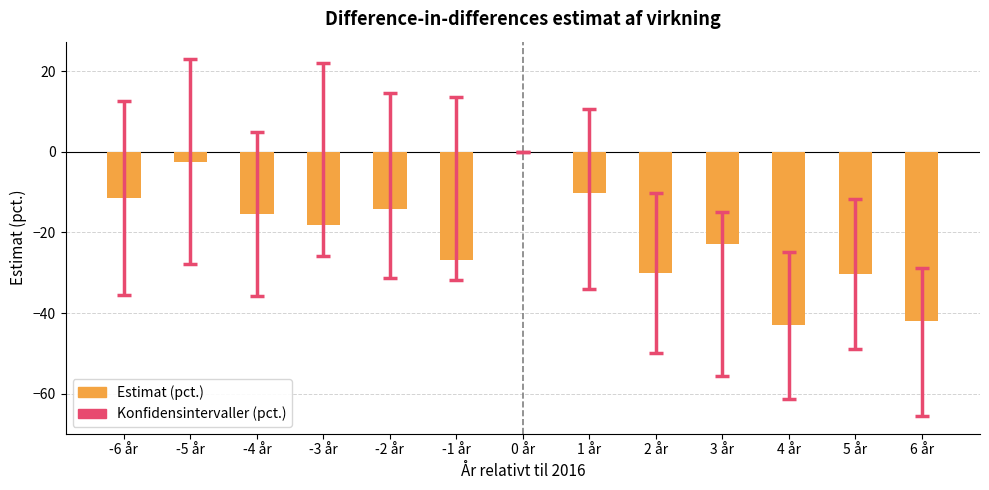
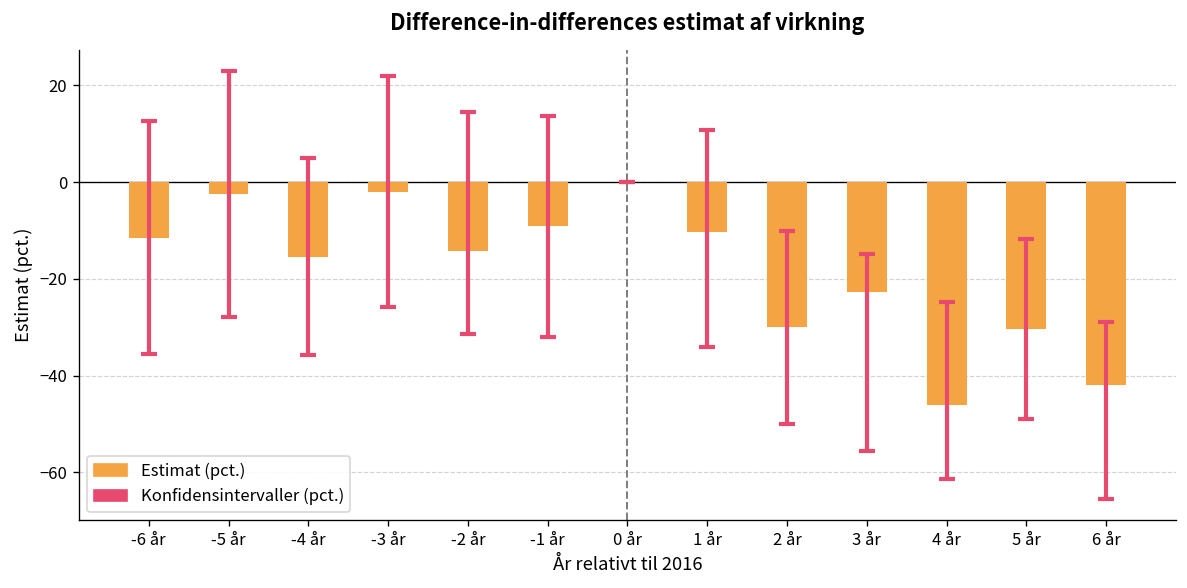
Estimat (pct.), -3 år: -18 -> -2
Estimat (pct.), -1 år: -27 -> -9
Estimat (pct.), 4 år: -43 -> -46
